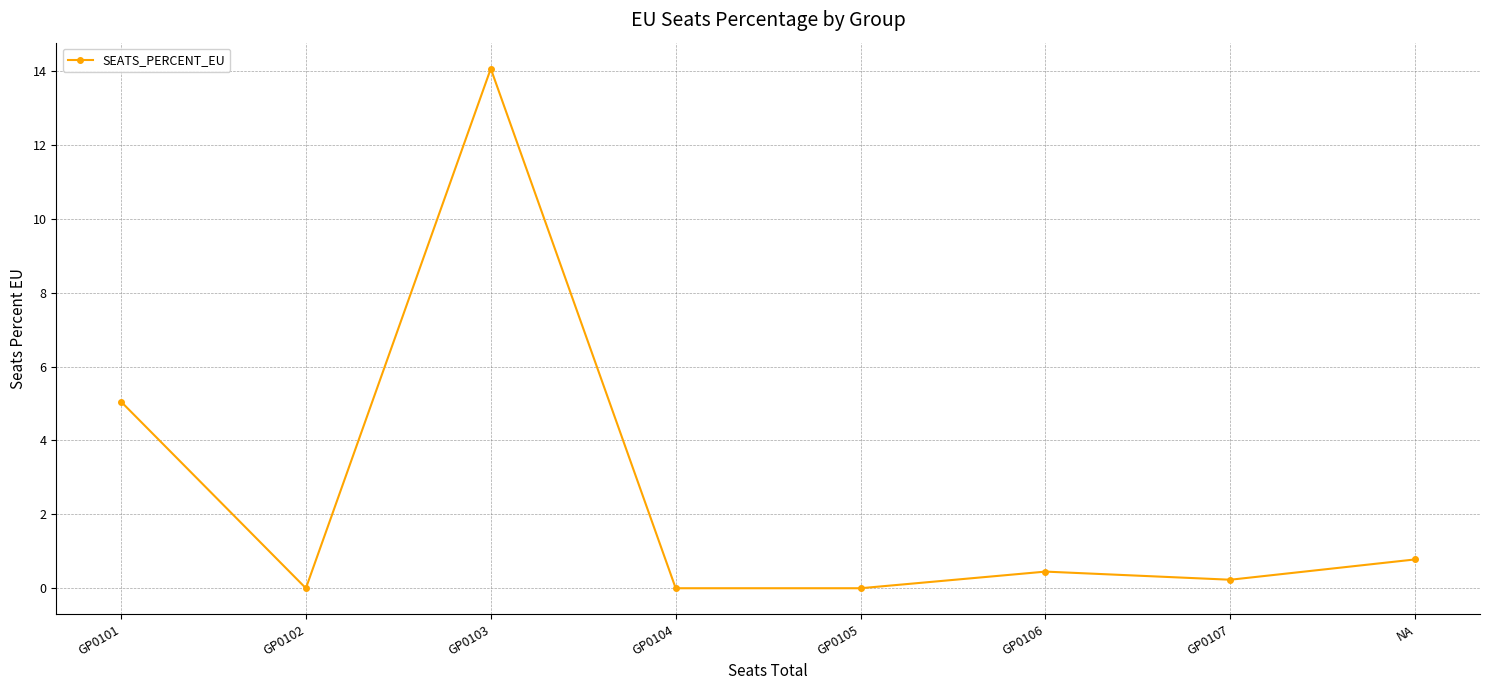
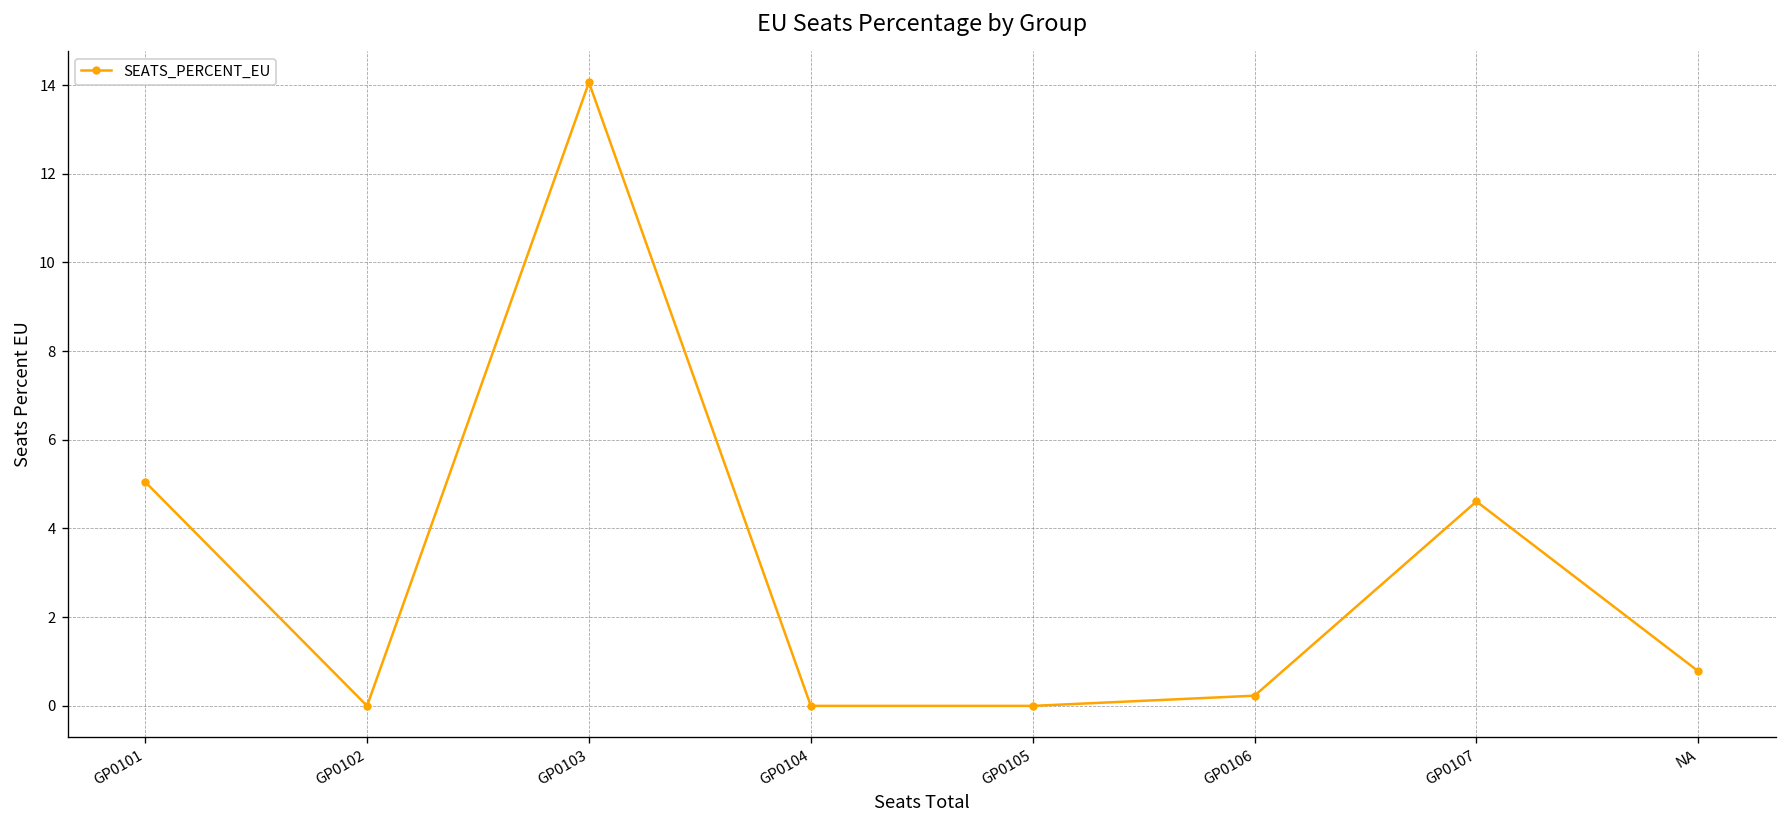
GP0106: 0.5 -> 0.2
GP0107: 0.2 -> 4.6
